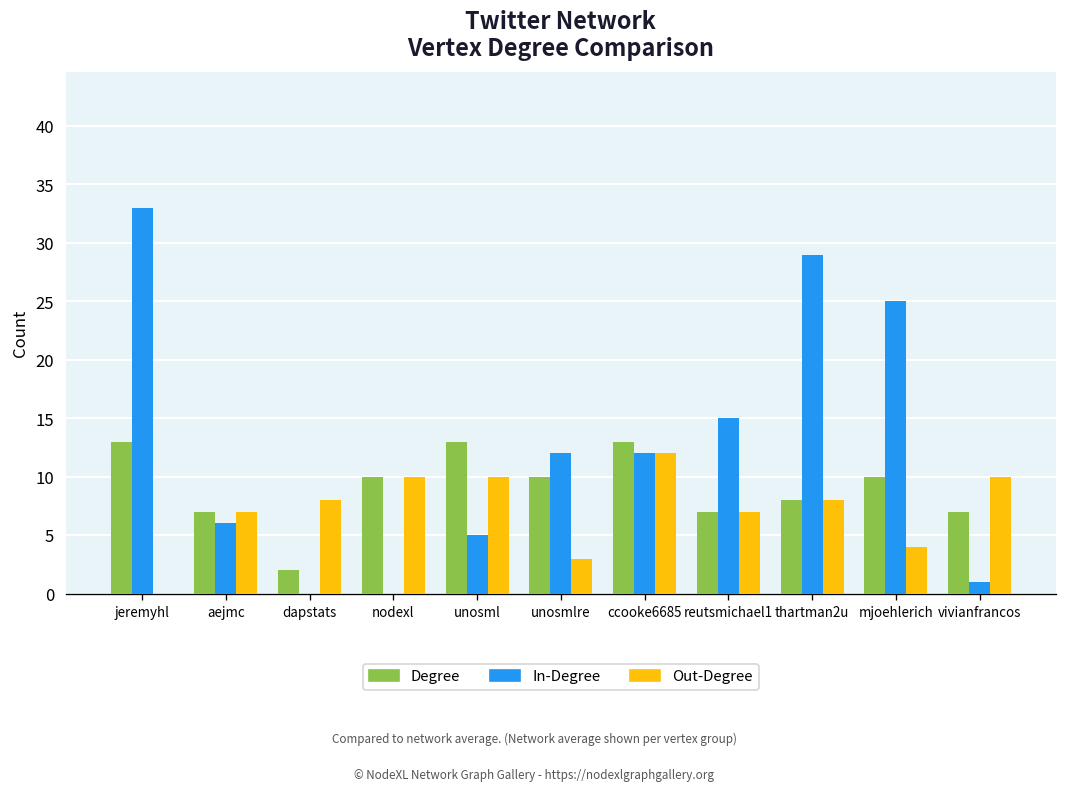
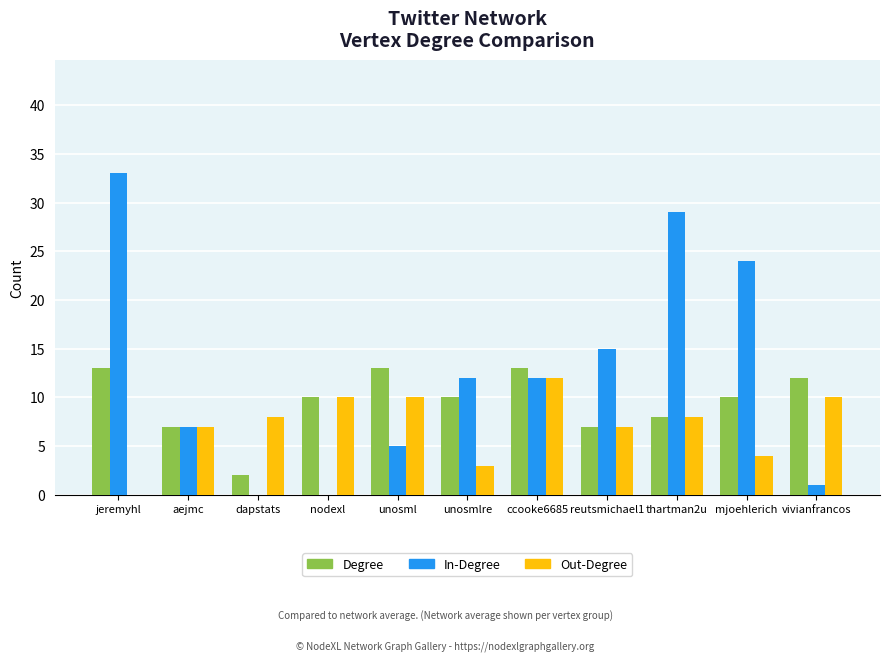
In-Degree, aejmc: 6 -> 7
In-Degree, mjoehlerich: 25 -> 24
Degree, vivianfrancos: 7 -> 12
